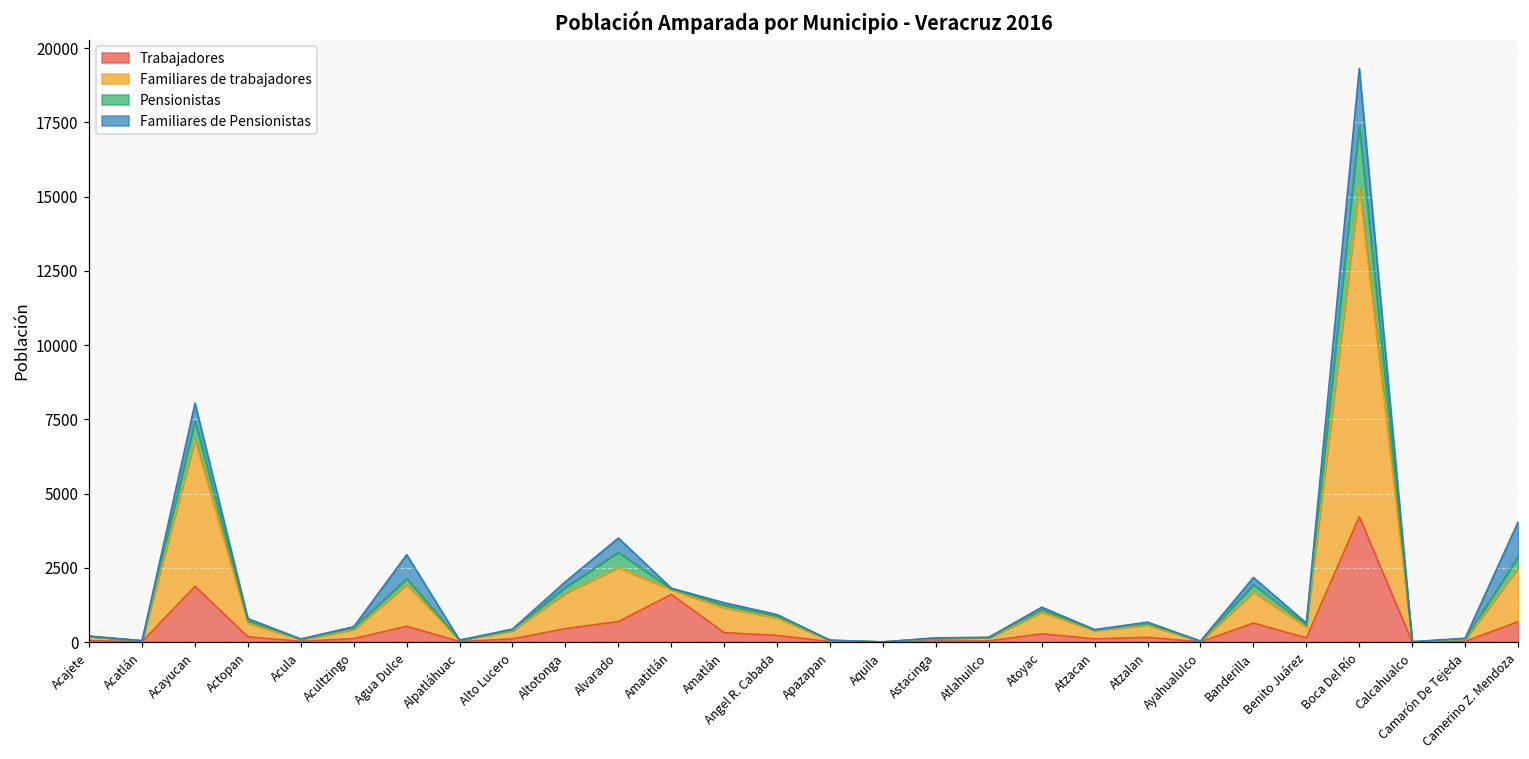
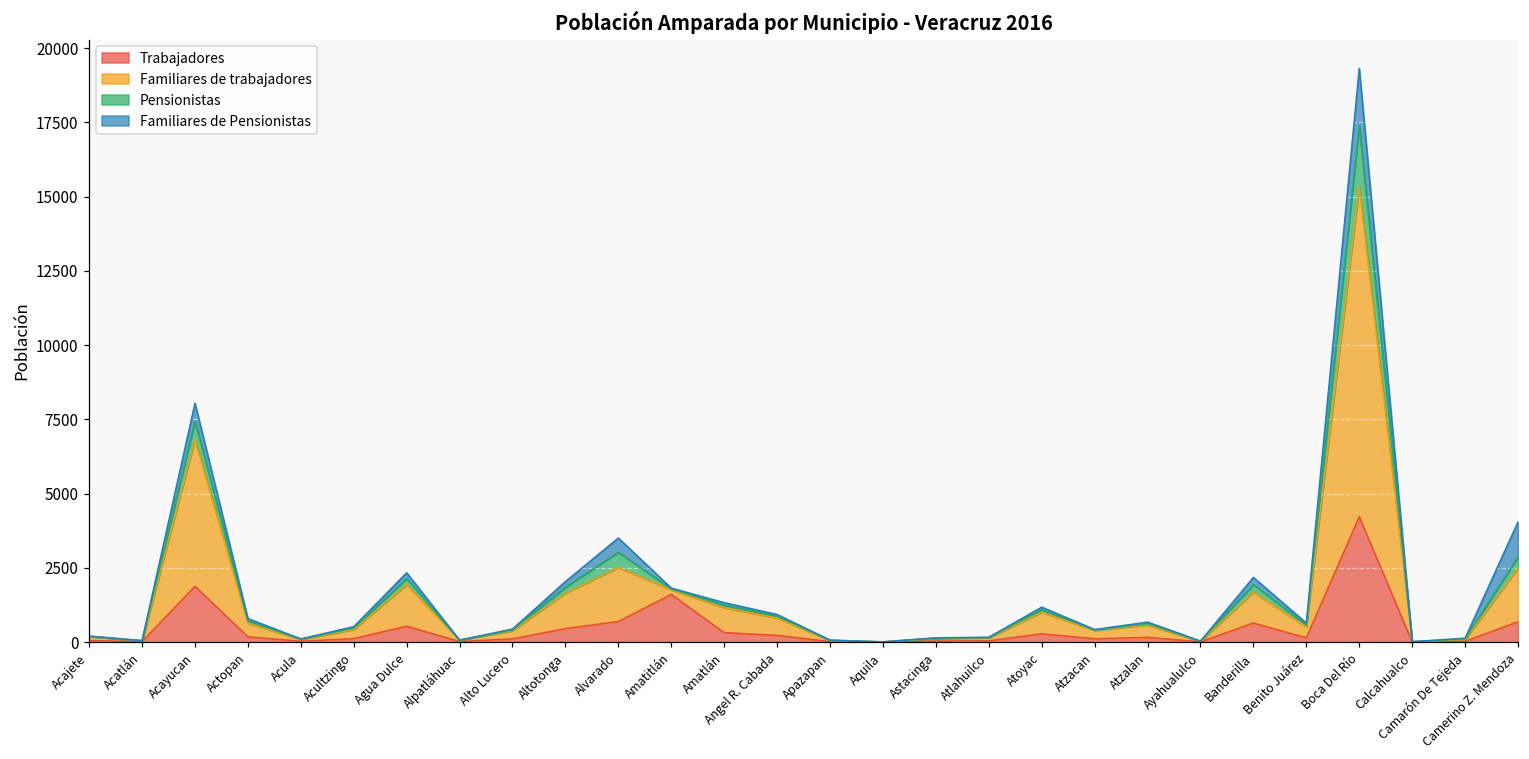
Familiares de Pensionistas, Agua Dulce: 800 -> 200
